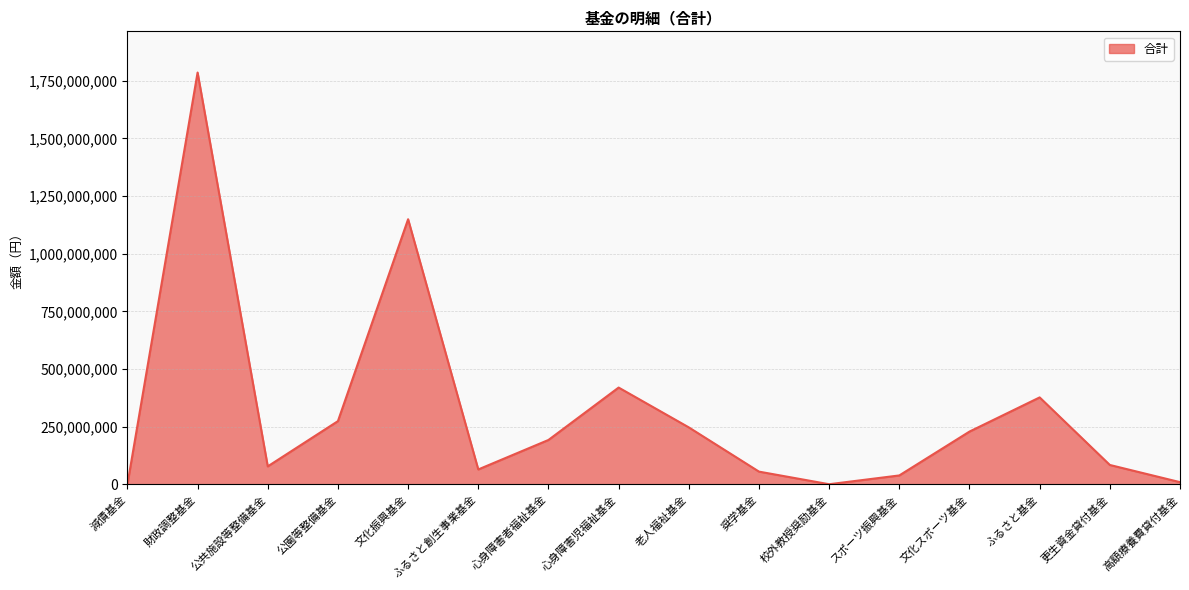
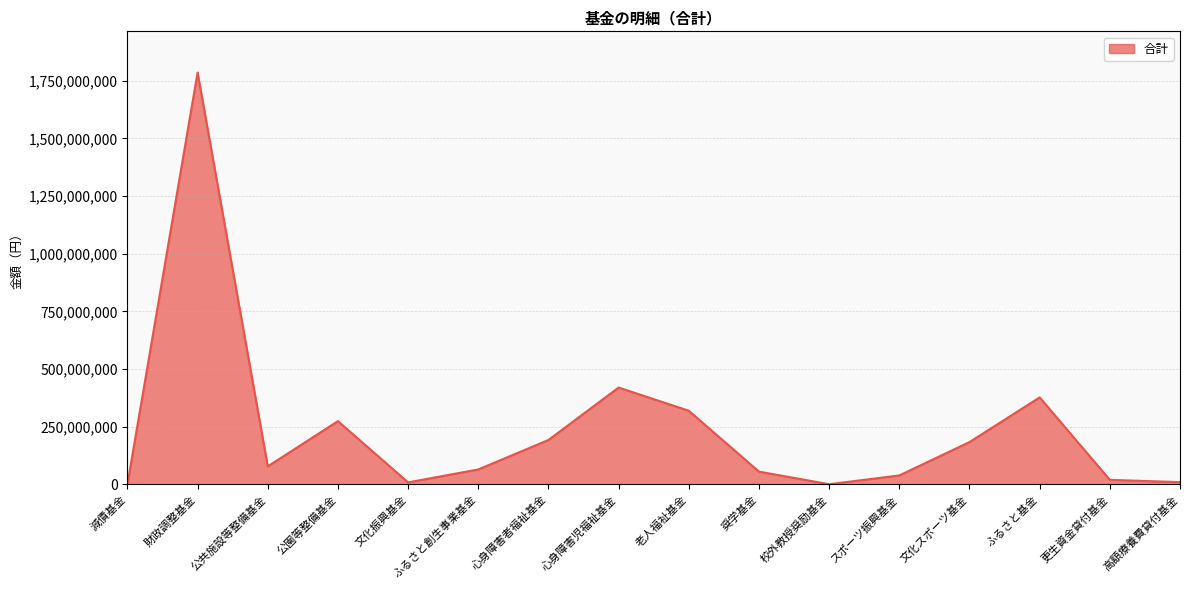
文化振興基金: 1,150,000,000 -> 10,000,000
老人福祉基金: 250,000,000 -> 320,000,000
文化スポーツ基金: 230,000,000 -> 180,000,000
更生資金貸付基金: 80,000,000 -> 20,000,000
